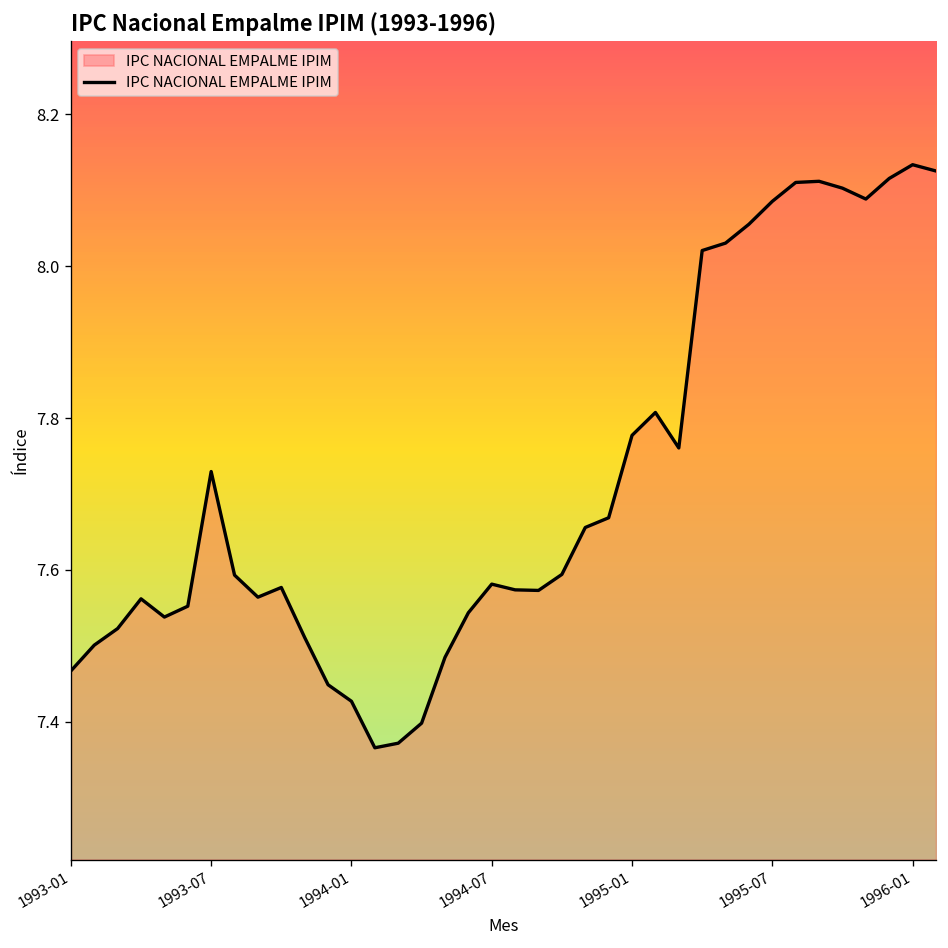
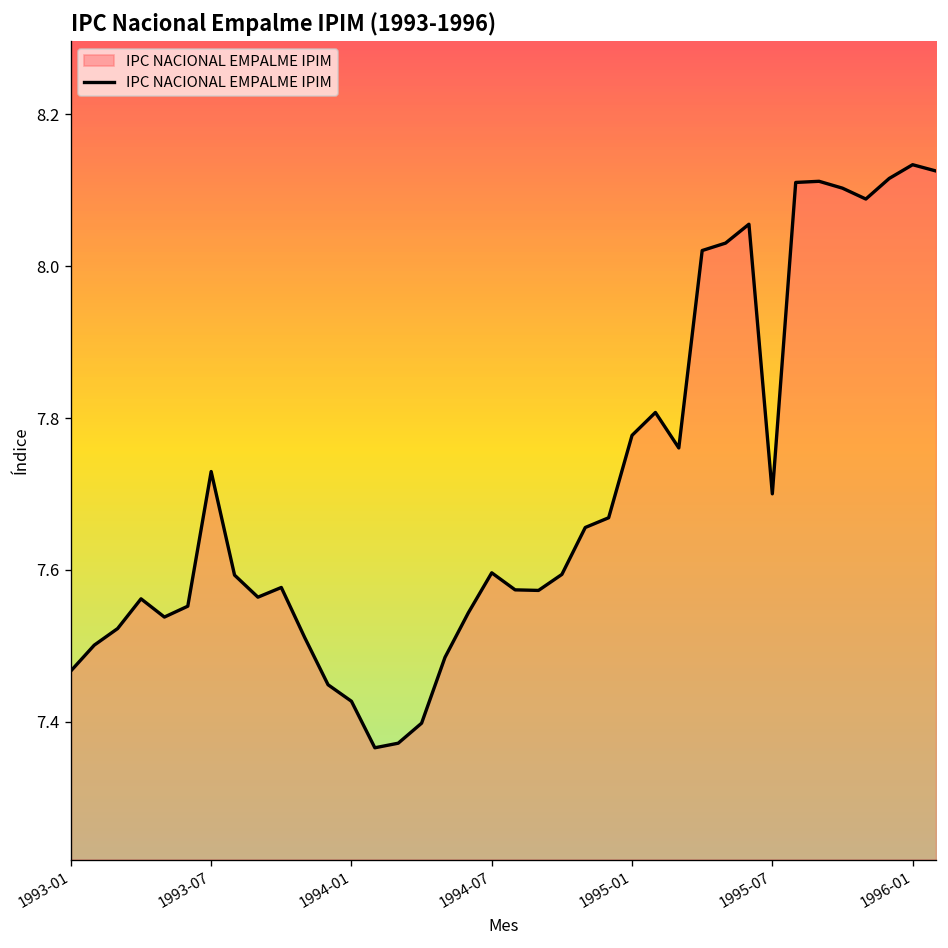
1994-07: 7.58 -> 7.60
1995-07: 8.09 -> 7.70
